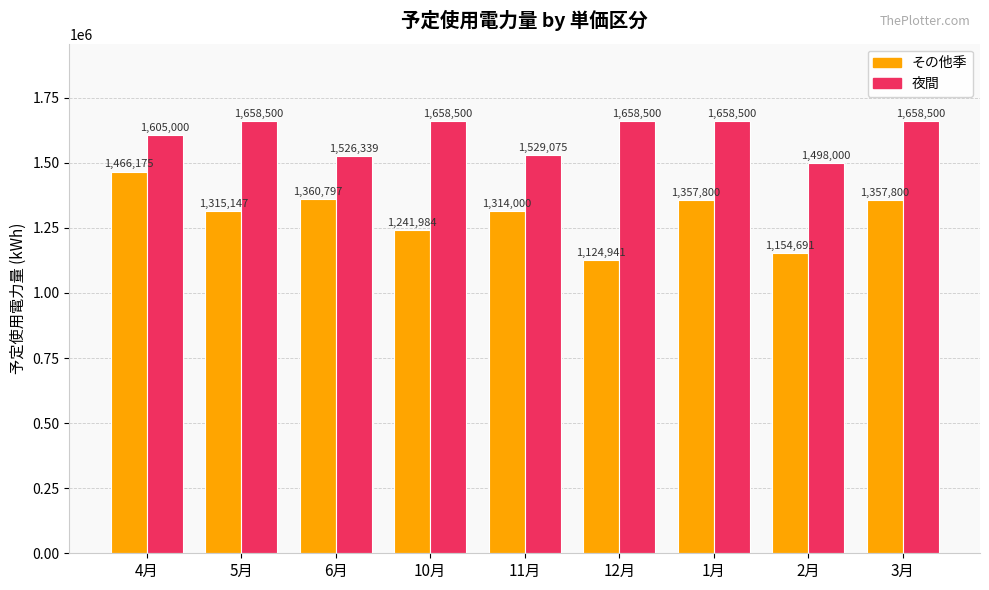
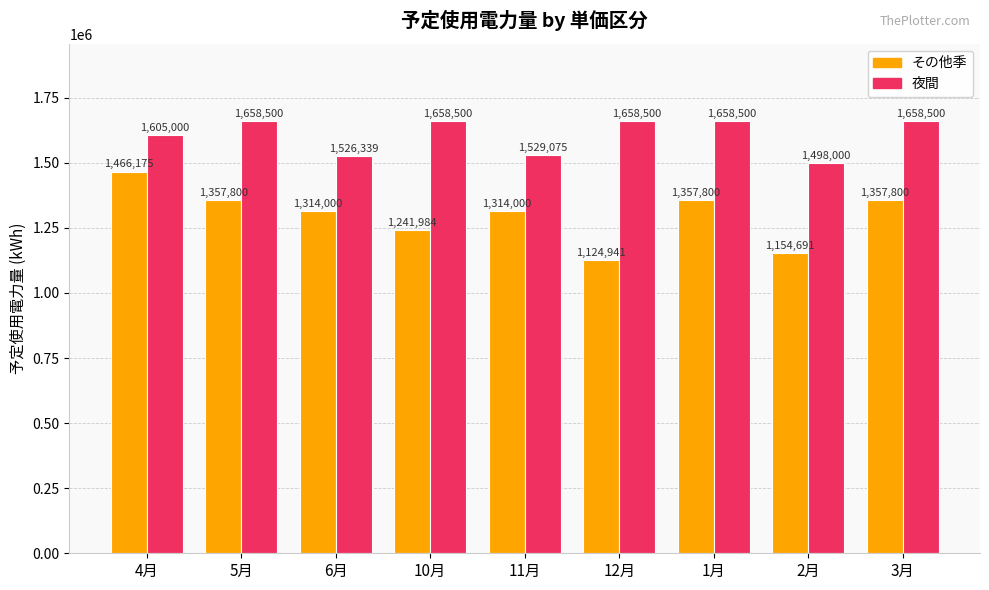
その他季, 5月: 1,315,147 -> 1,357,800
その他季, 6月: 1,360,797 -> 1,314,000
